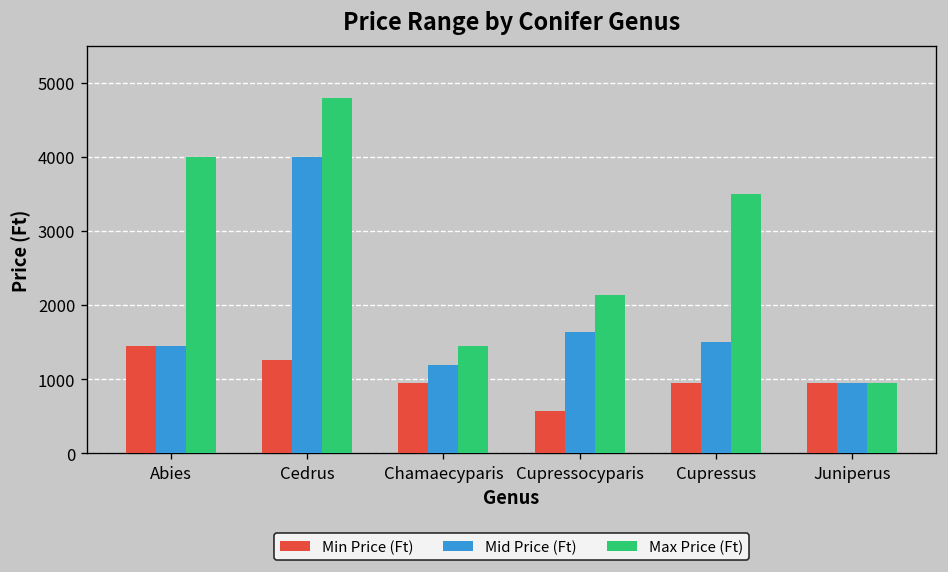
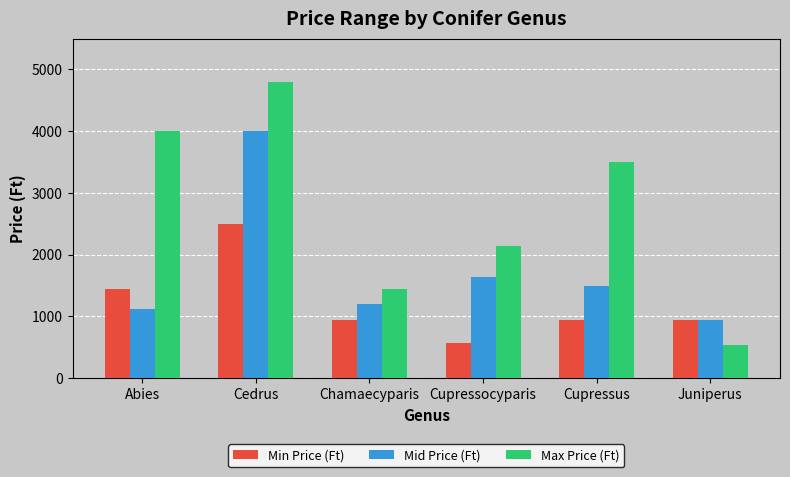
Mid Price (Ft), Abies: 1500 -> 1100
Min Price (Ft), Cedrus: 1300 -> 2500
Max Price (Ft), Juniperus: 1000 -> 500
